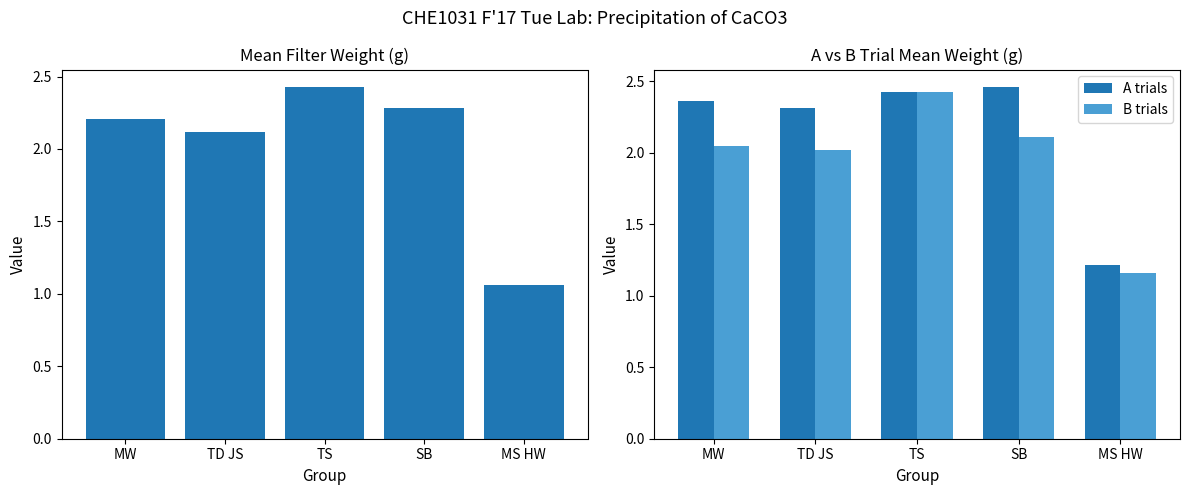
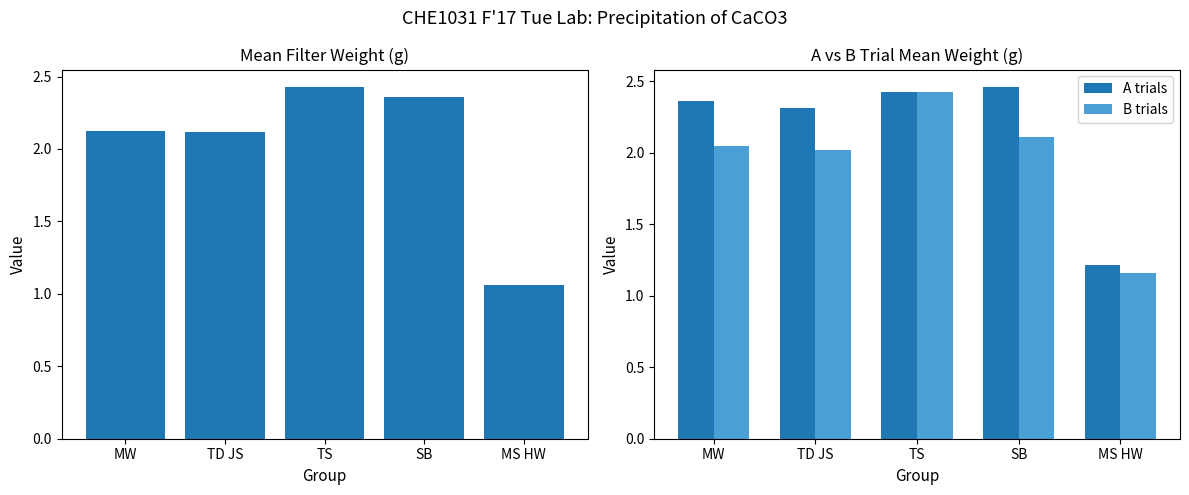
Mean Filter Weight (g), MW: 2.21 -> 2.13
Mean Filter Weight (g), SB: 2.29 -> 2.36
